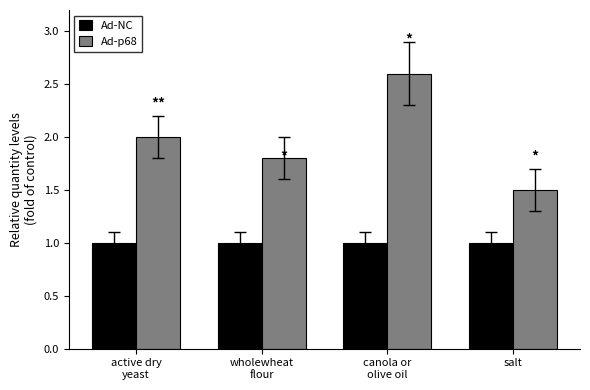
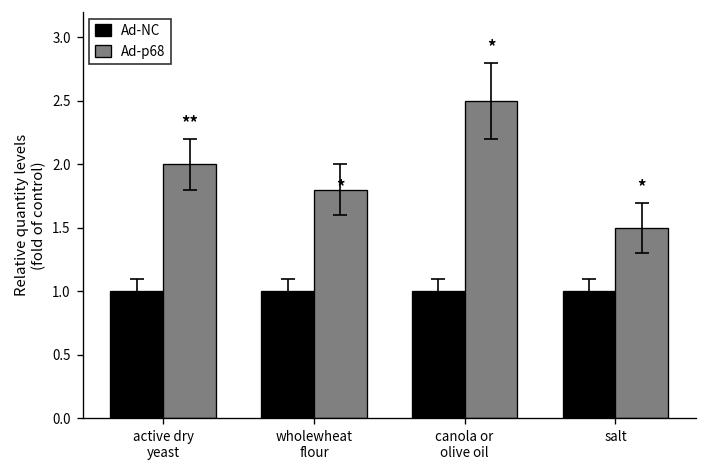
Ad-p68, canola or olive oil: 2.6 -> 2.5
